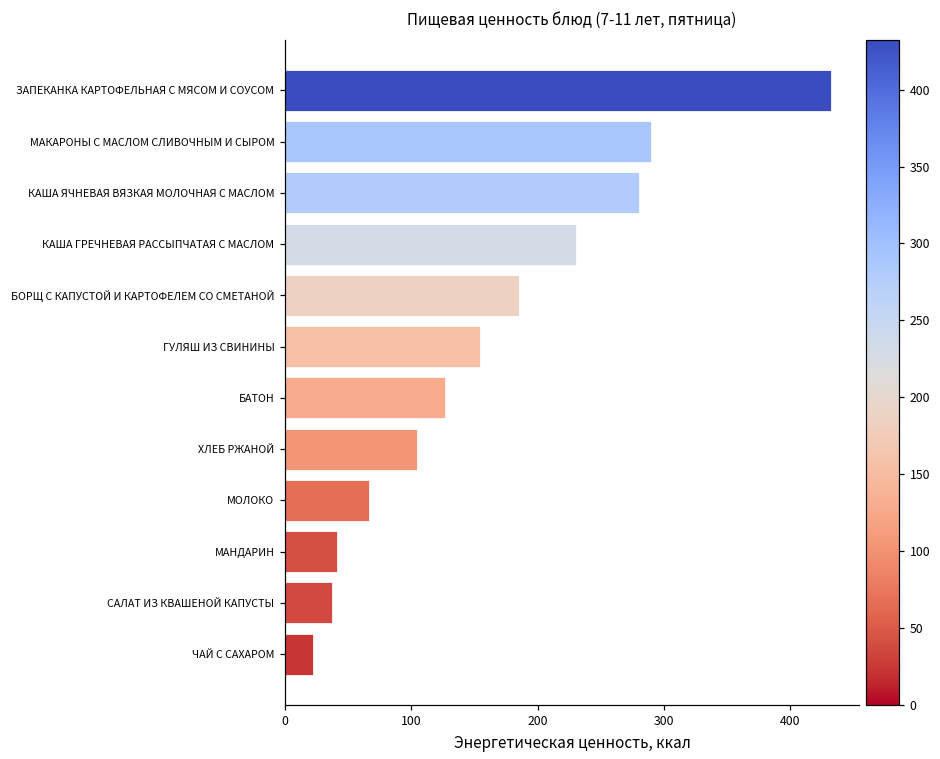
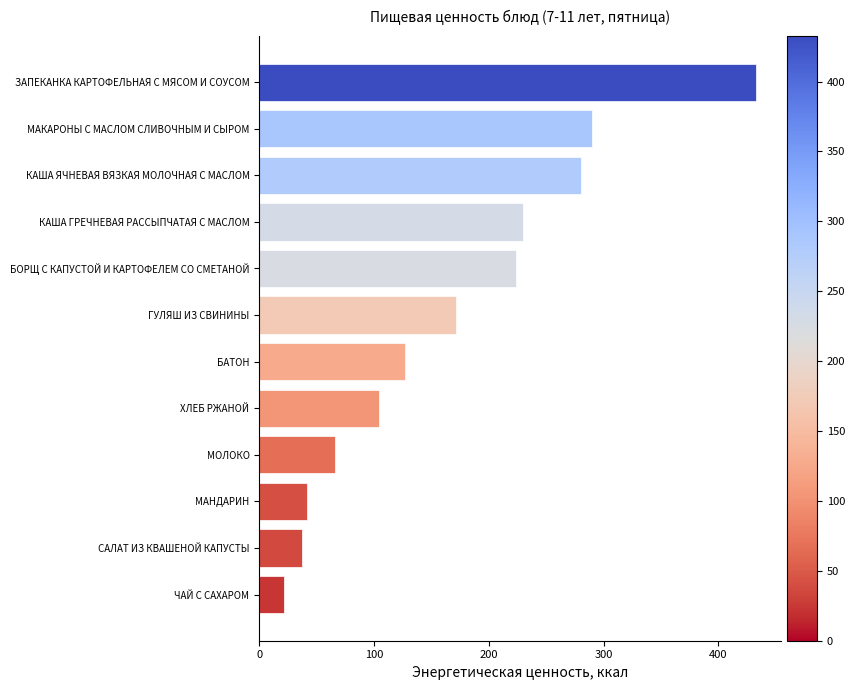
БОРЩ С КАПУСТОЙ И КАРТОФЕЛЕМ СО СМЕТАНОЙ: 185 -> 224
ГУЛЯШ ИЗ СВИНИНЫ: 155 -> 171
